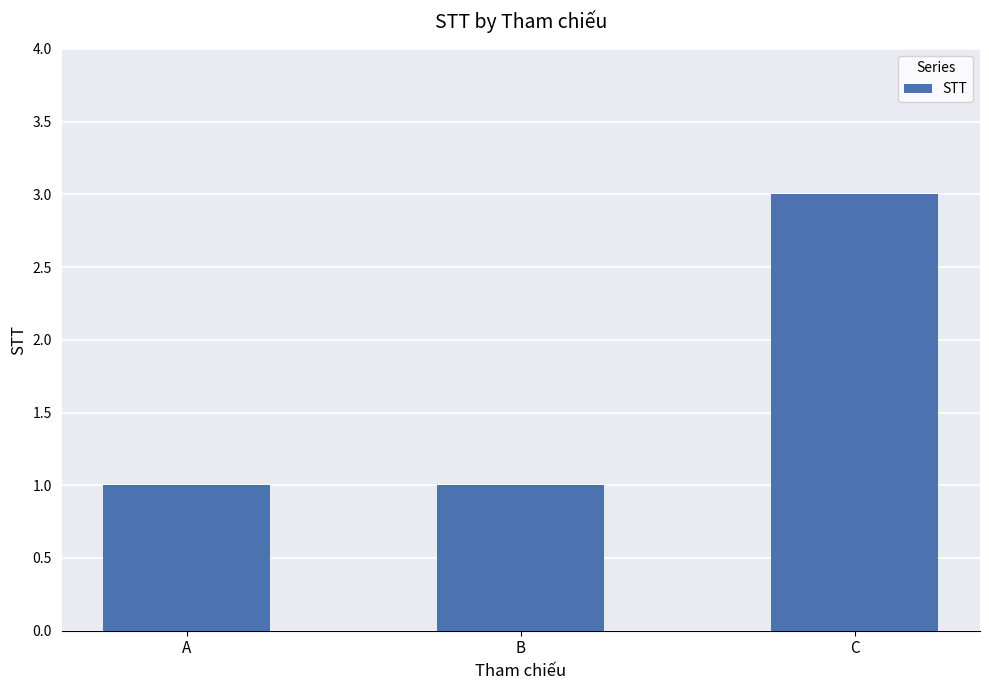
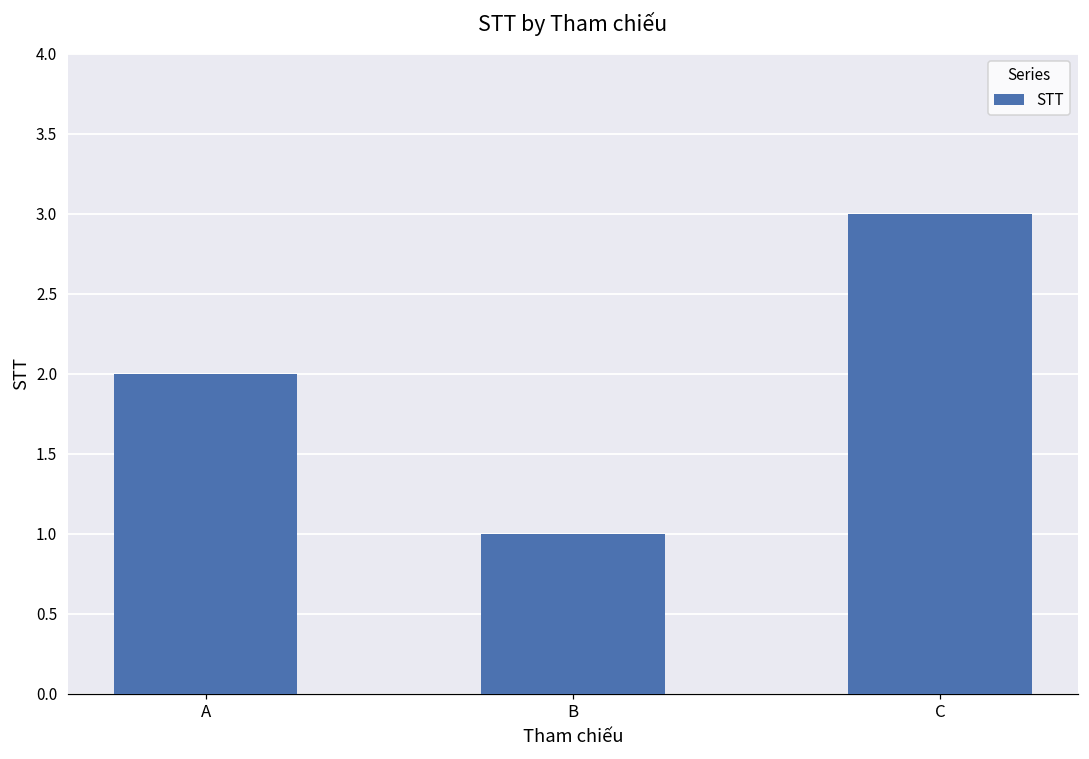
A: 1 -> 2
